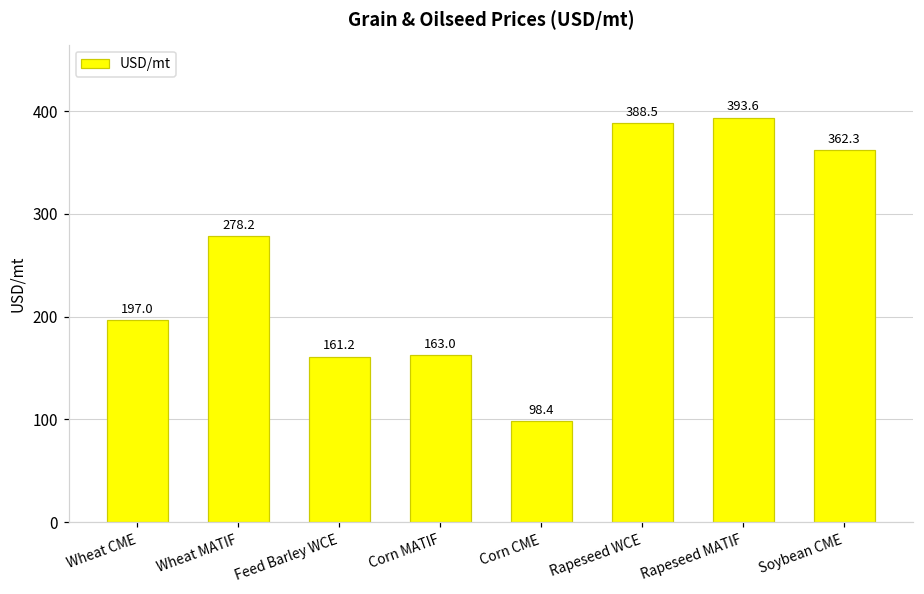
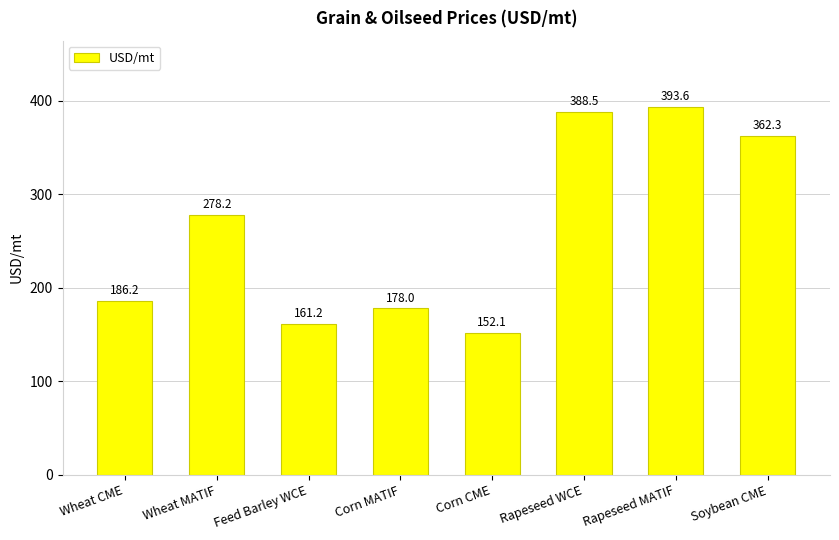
Wheat CME: 197.0 -> 186.2
Corn MATIF: 163.0 -> 178.0
Corn CME: 98.4 -> 152.1
